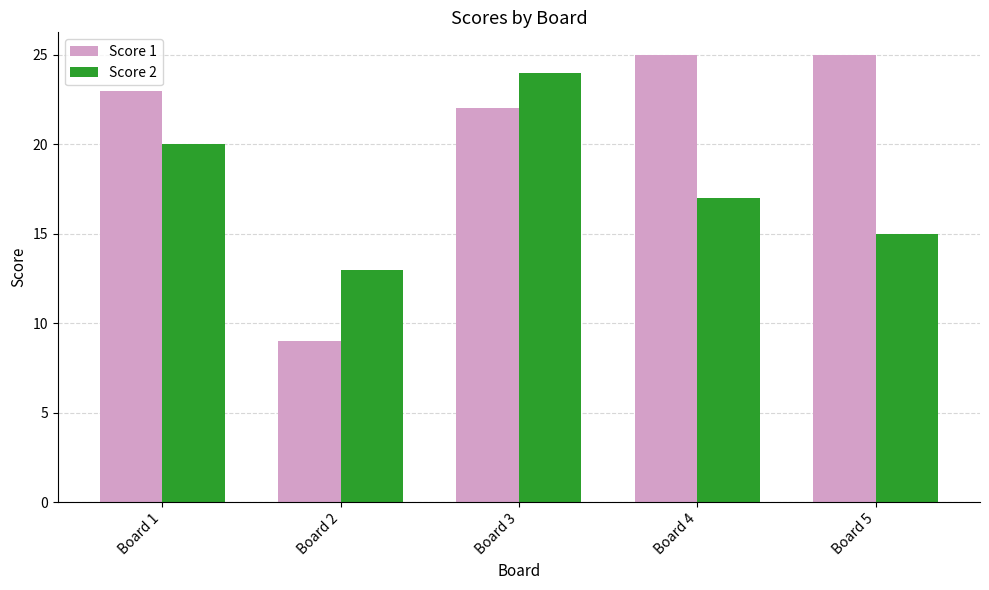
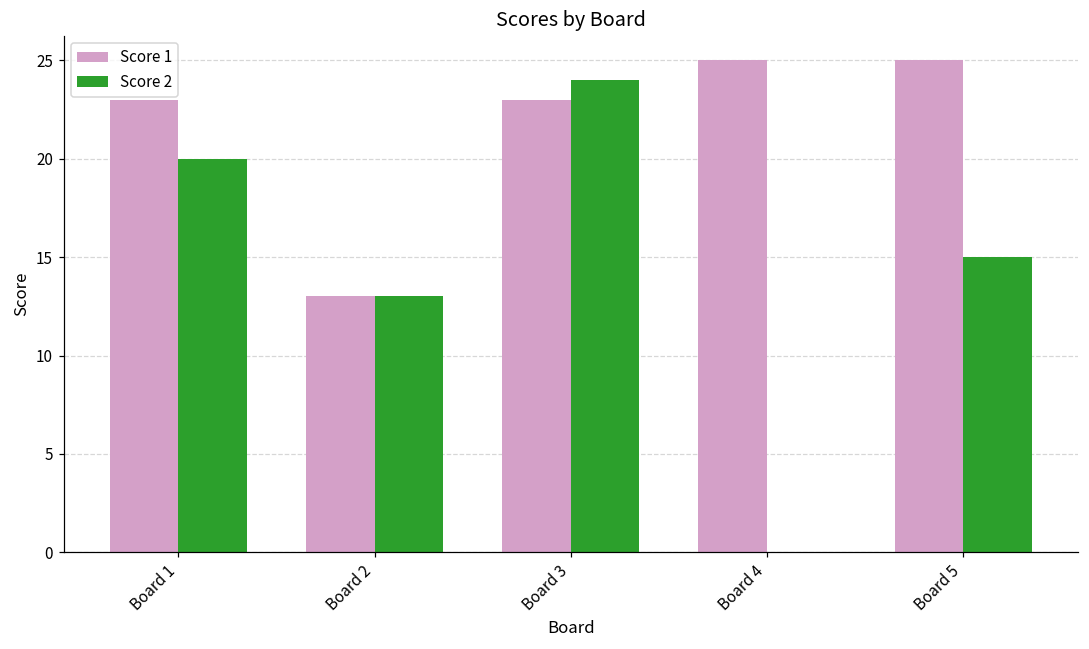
Score 1, Board 2: 9 -> 13
Score 1, Board 3: 22 -> 23
Score 2, Board 4: 17 -> 0
